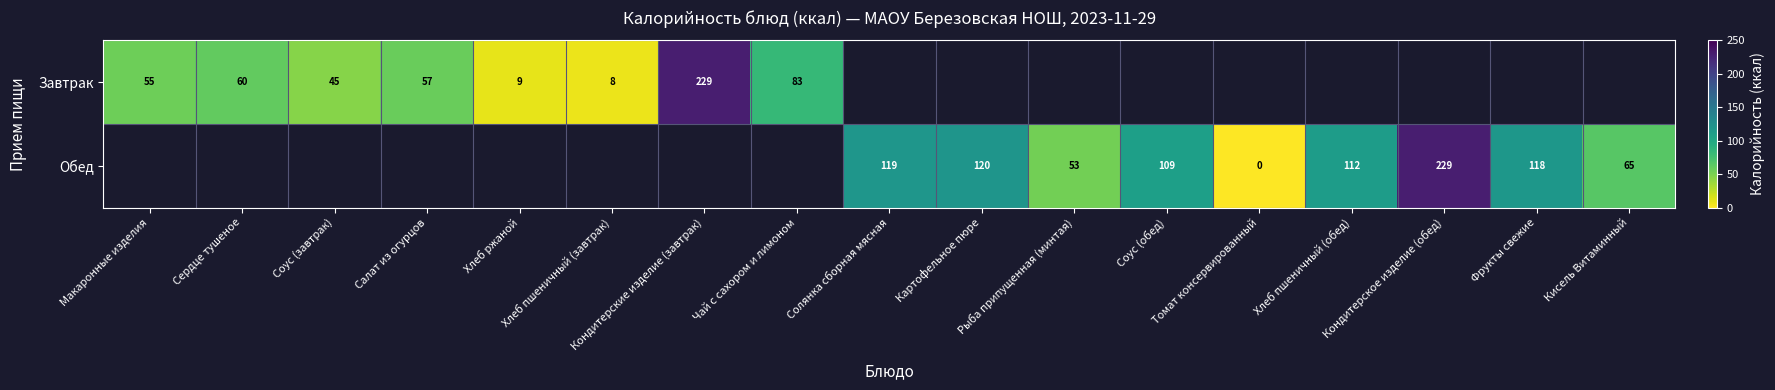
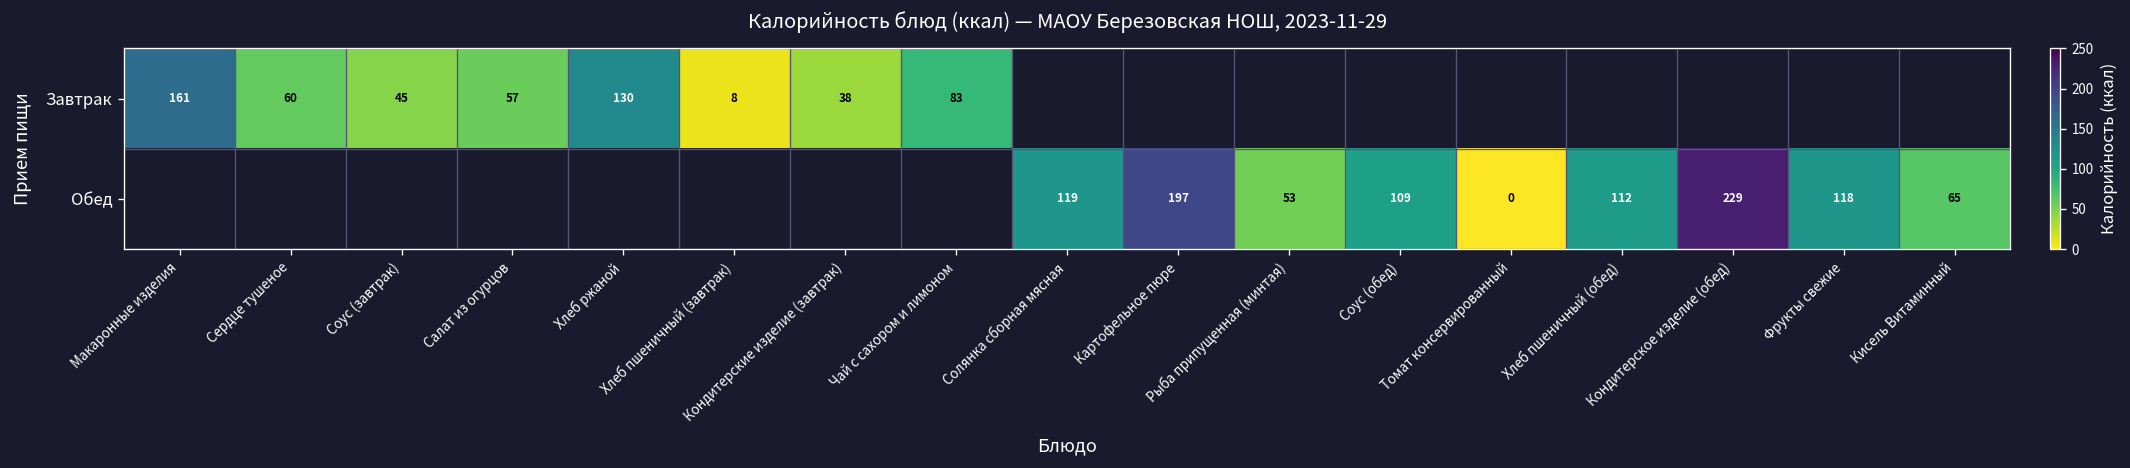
Завтрак, Макаронные изделия: 55 -> 161
Завтрак, Хлеб ржаной: 9 -> 130
Завтрак, Кондитерские изделие (завтрак): 229 -> 38
Обед, Картофельное пюре: 120 -> 197
